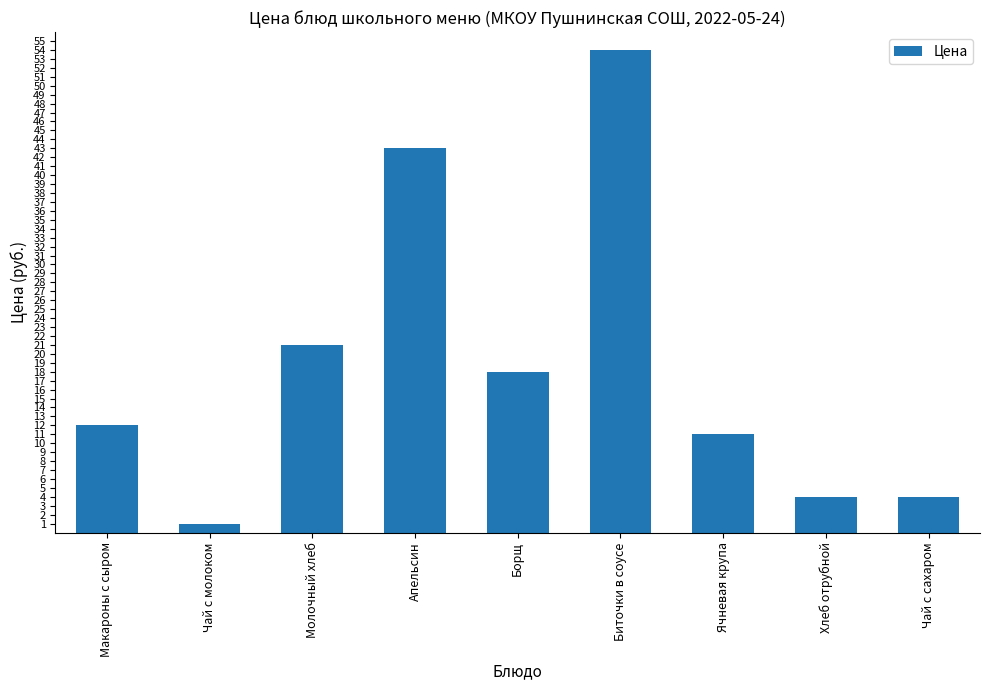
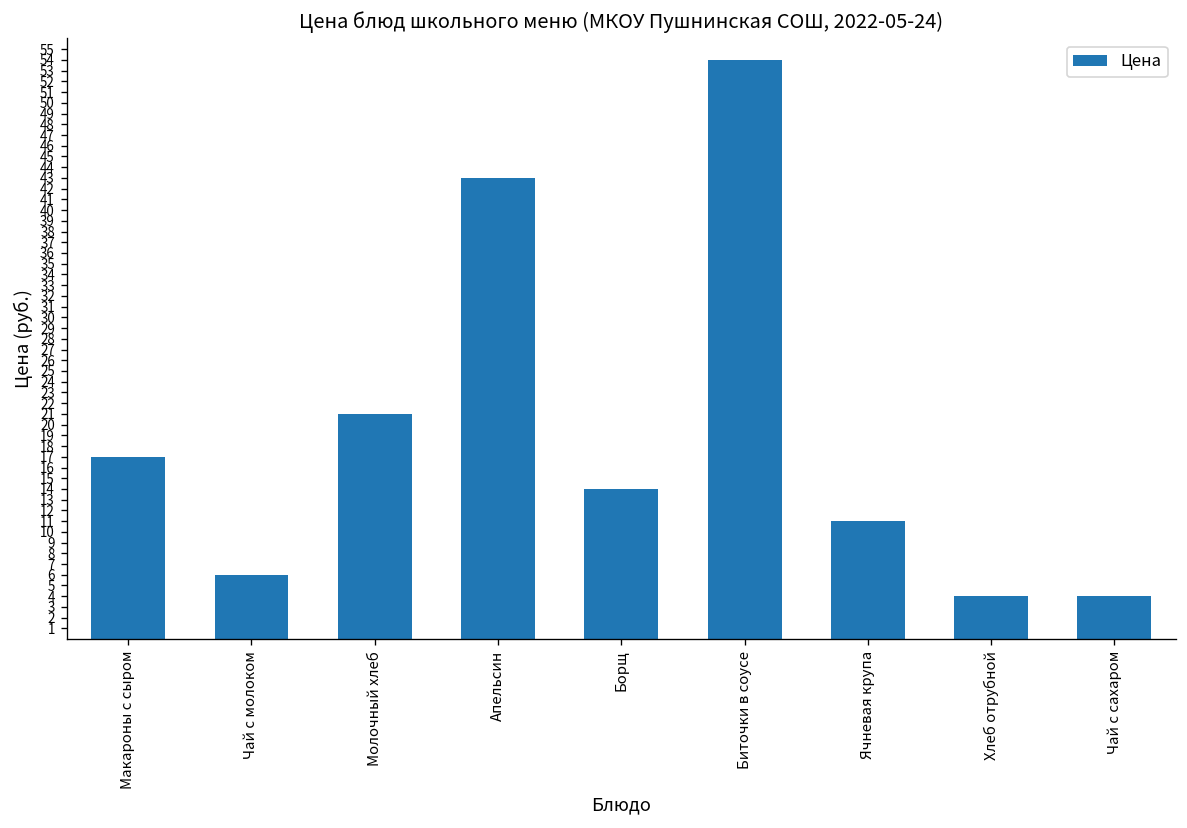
Макароны с сыром: 12 -> 17
Чай с молоком: 1 -> 6
Борщ: 18 -> 14
